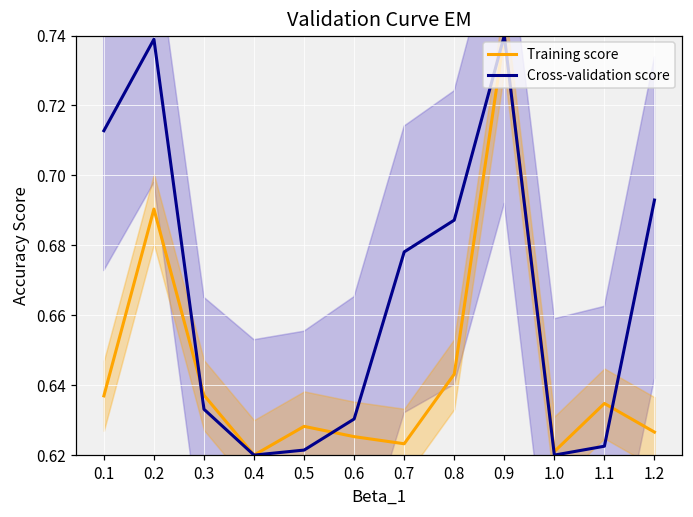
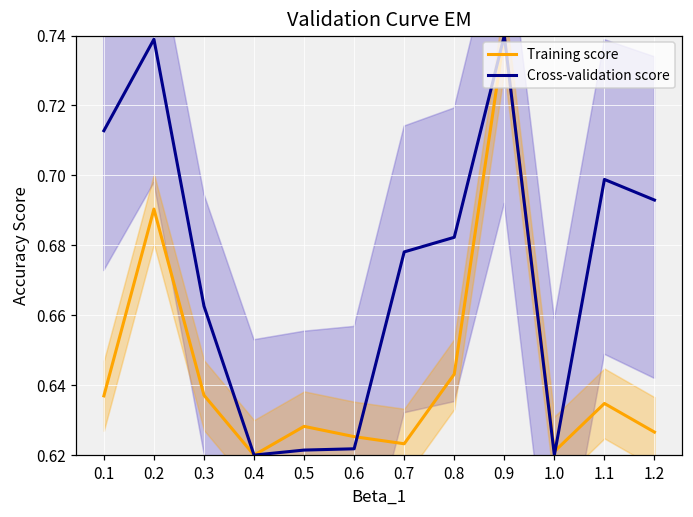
Cross-validation score, 0.3: 0.633 -> 0.663
Cross-validation score, 0.6: 0.630 -> 0.622
Cross-validation score, 0.8: 0.687 -> 0.682
Cross-validation score, 1.1: 0.623 -> 0.699
